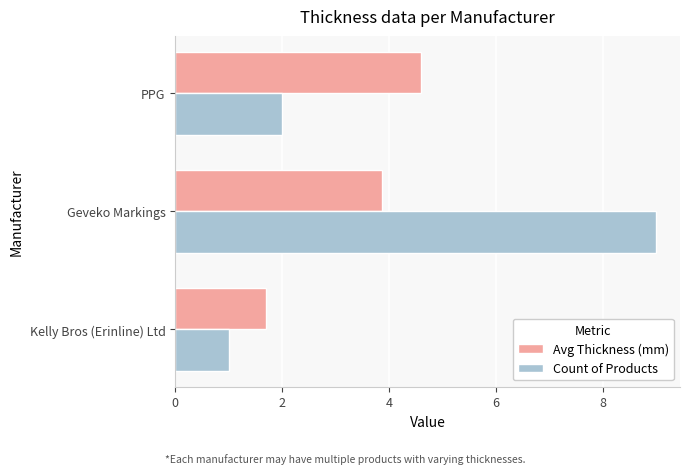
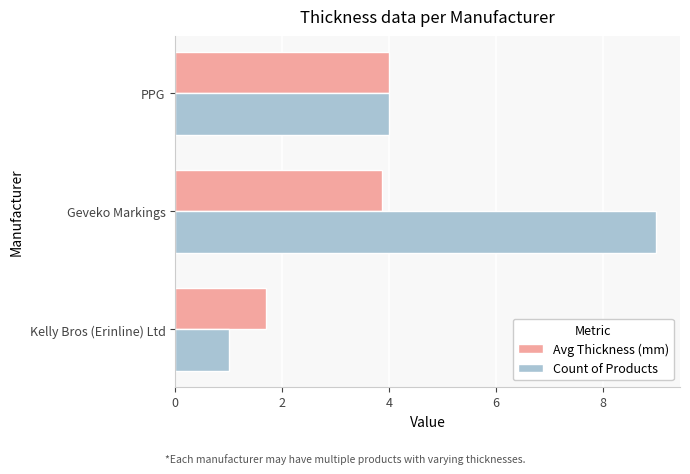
Avg Thickness (mm), PPG: 4.6 -> 4.0
Count of Products, PPG: 2 -> 4
